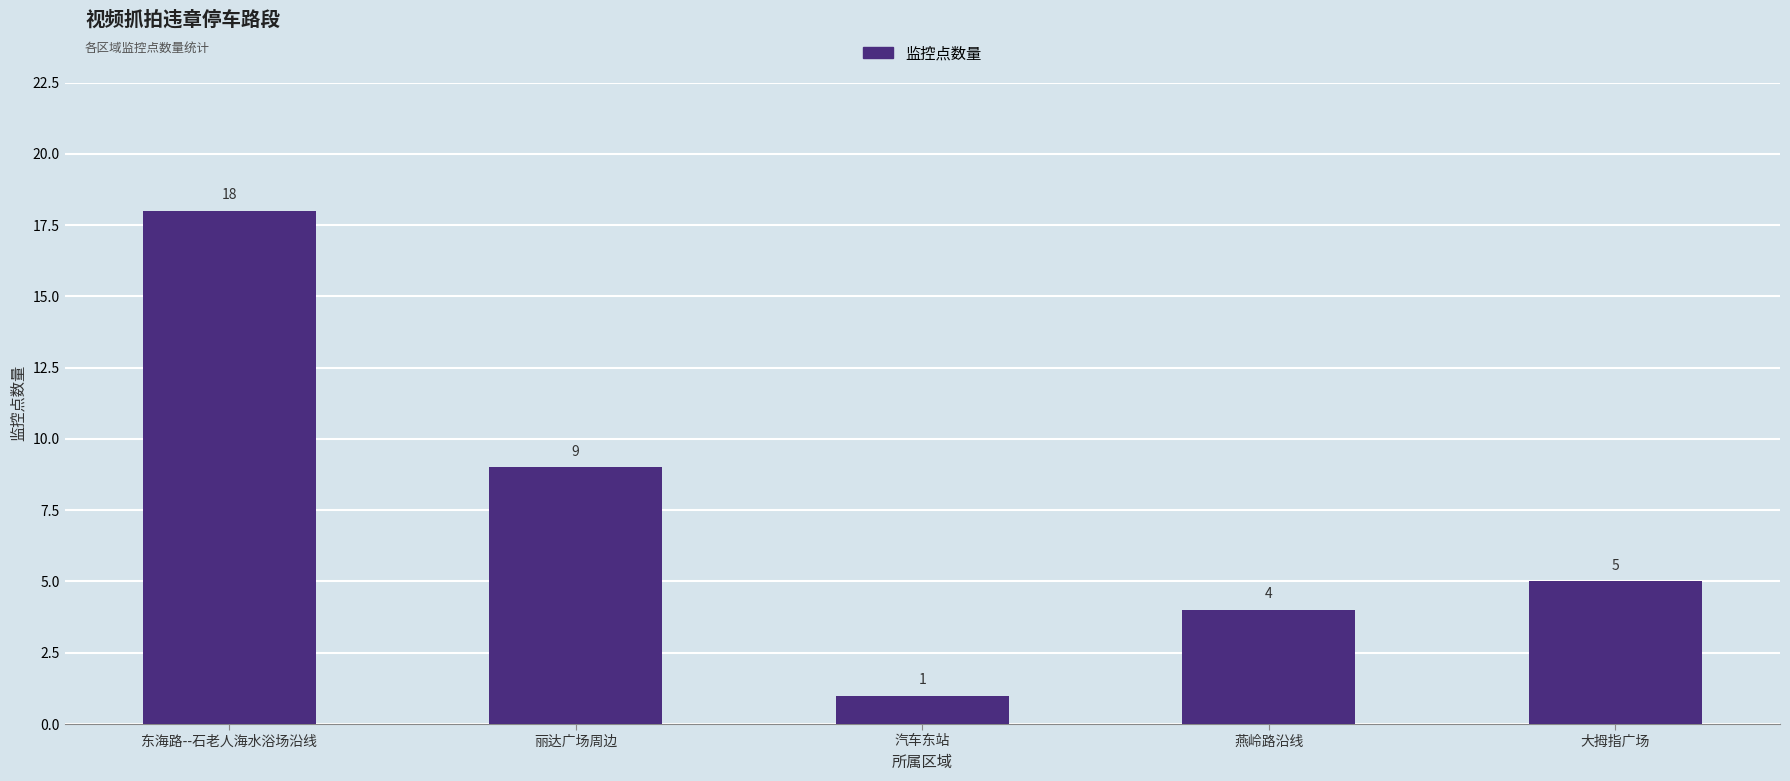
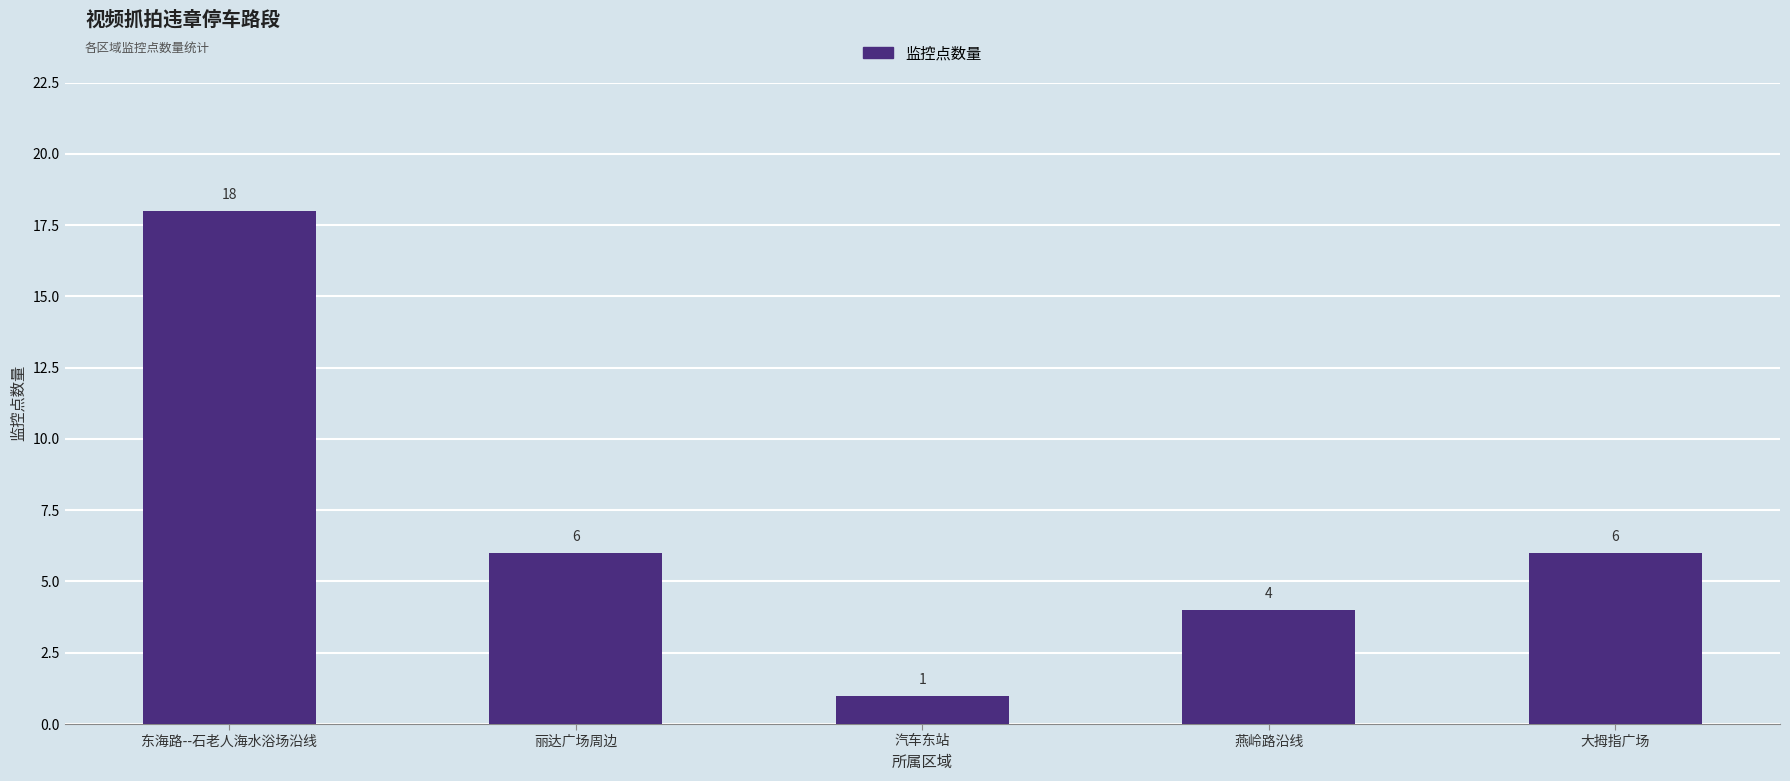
丽达广场周边: 9 -> 6
大拇指广场: 5 -> 6
